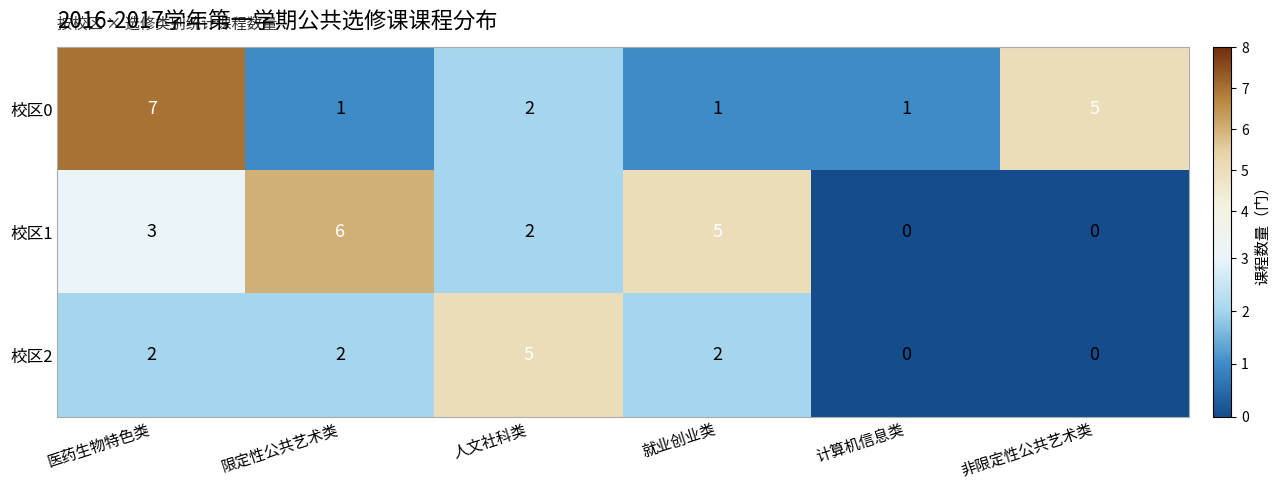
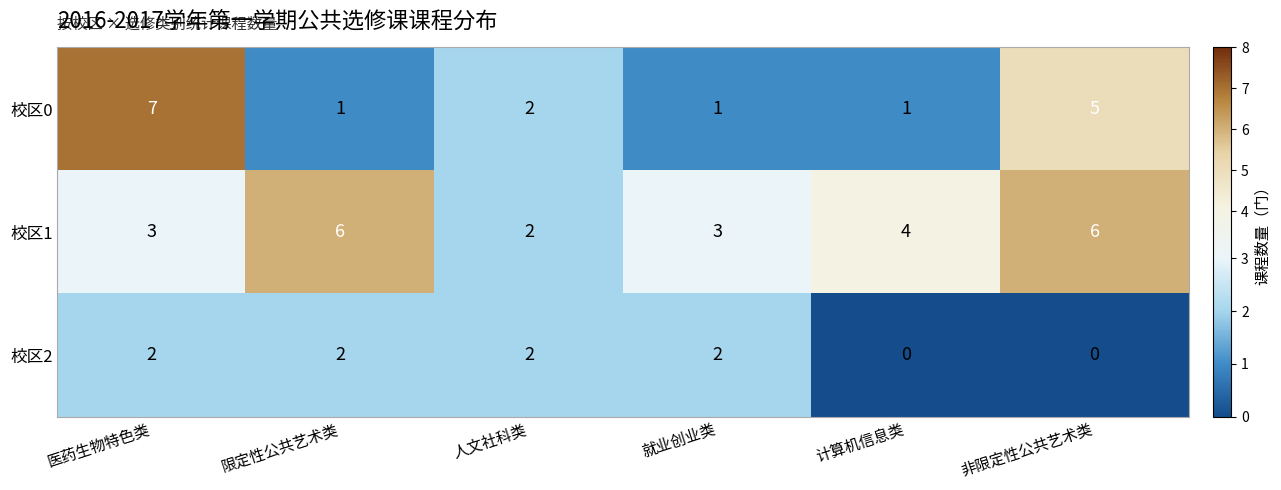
校区1, 就业创业类: 5 -> 3
校区1, 计算机信息类: 0 -> 4
校区1, 非限定性公共艺术类: 0 -> 6
校区2, 人文社科类: 5 -> 2
